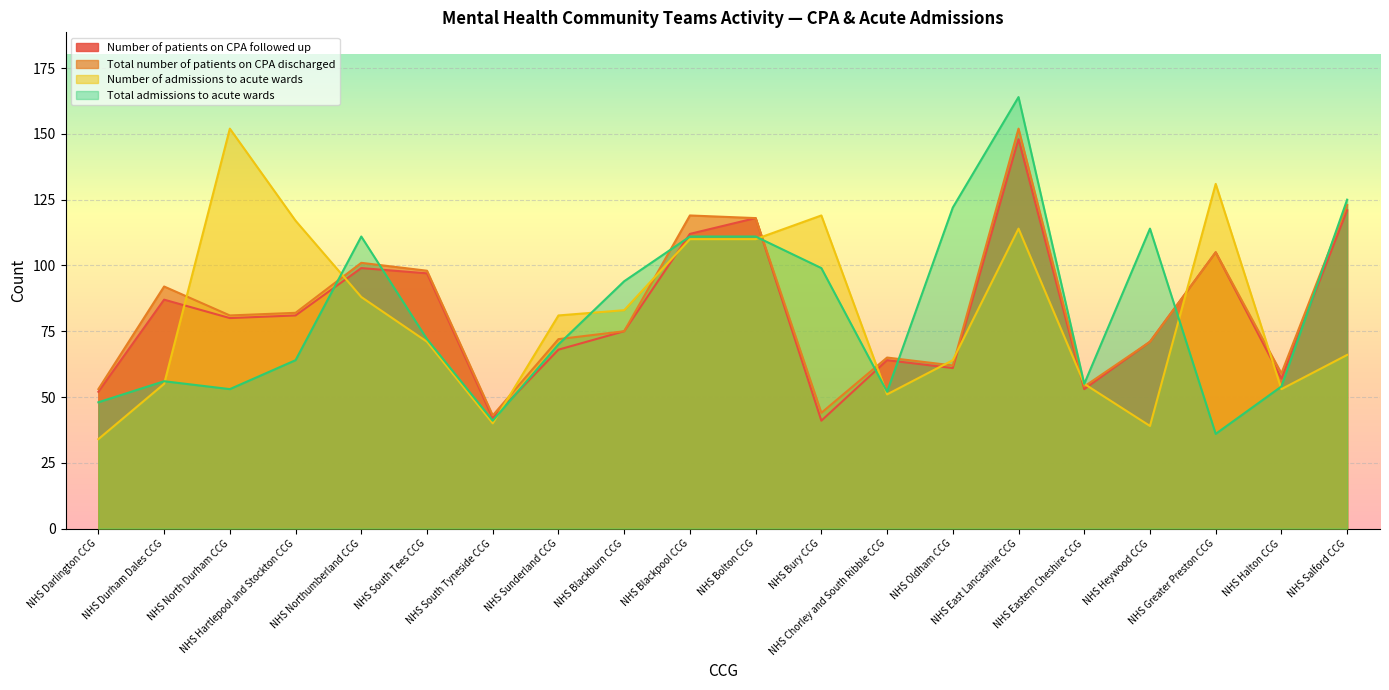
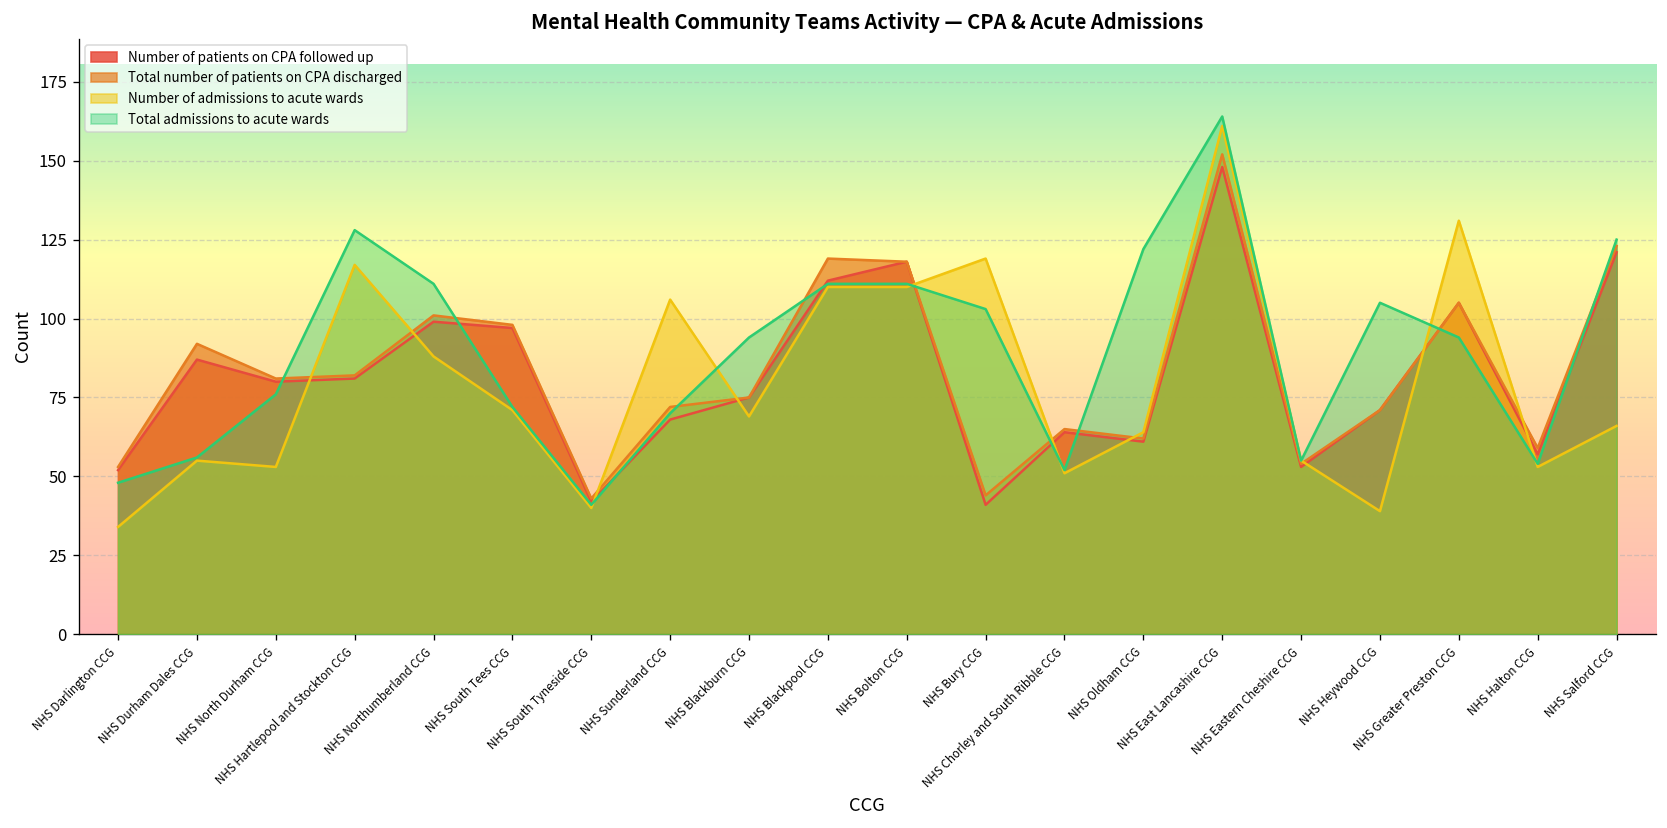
Number of admissions to acute wards, NHS North Durham CCG: 152 -> 53
Total admissions to acute wards, NHS North Durham CCG: 53 -> 76
Total admissions to acute wards, NHS Hartlepool and Stockton CCG: 64 -> 128
Number of admissions to acute wards, NHS Sunderland CCG: 81 -> 106
Number of admissions to acute wards, NHS Blackburn CCG: 83 -> 69
Total admissions to acute wards, NHS Bury CCG: 99 -> 103
Number of admissions to acute wards, NHS East Lancashire CCG: 114 -> 161
Total admissions to acute wards, NHS Heywood CCG: 114 -> 105
Total admissions to acute wards, NHS Greater Preston CCG: 36 -> 94
